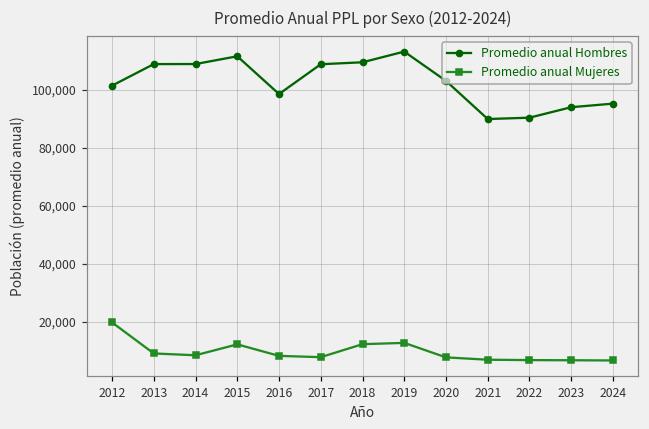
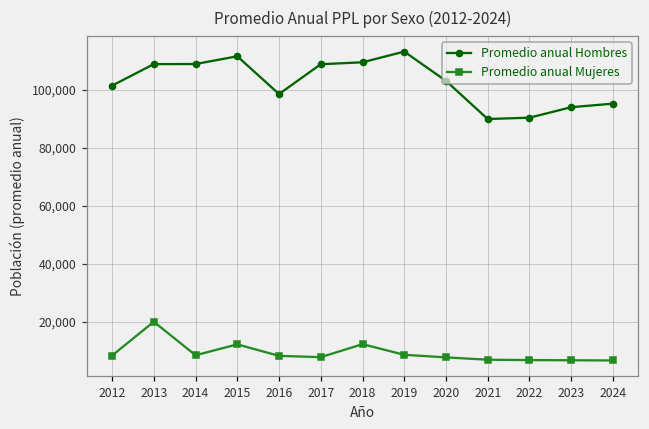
Promedio anual Mujeres, 2012: 20,000 -> 8,000
Promedio anual Mujeres, 2013: 9,000 -> 20,000
Promedio anual Mujeres, 2019: 13,000 -> 9,000
